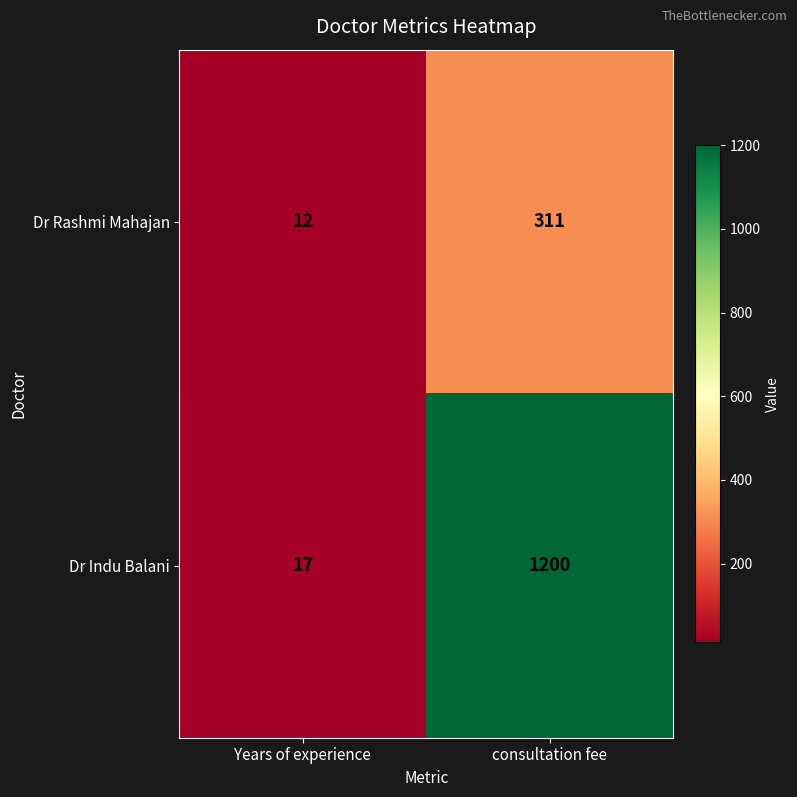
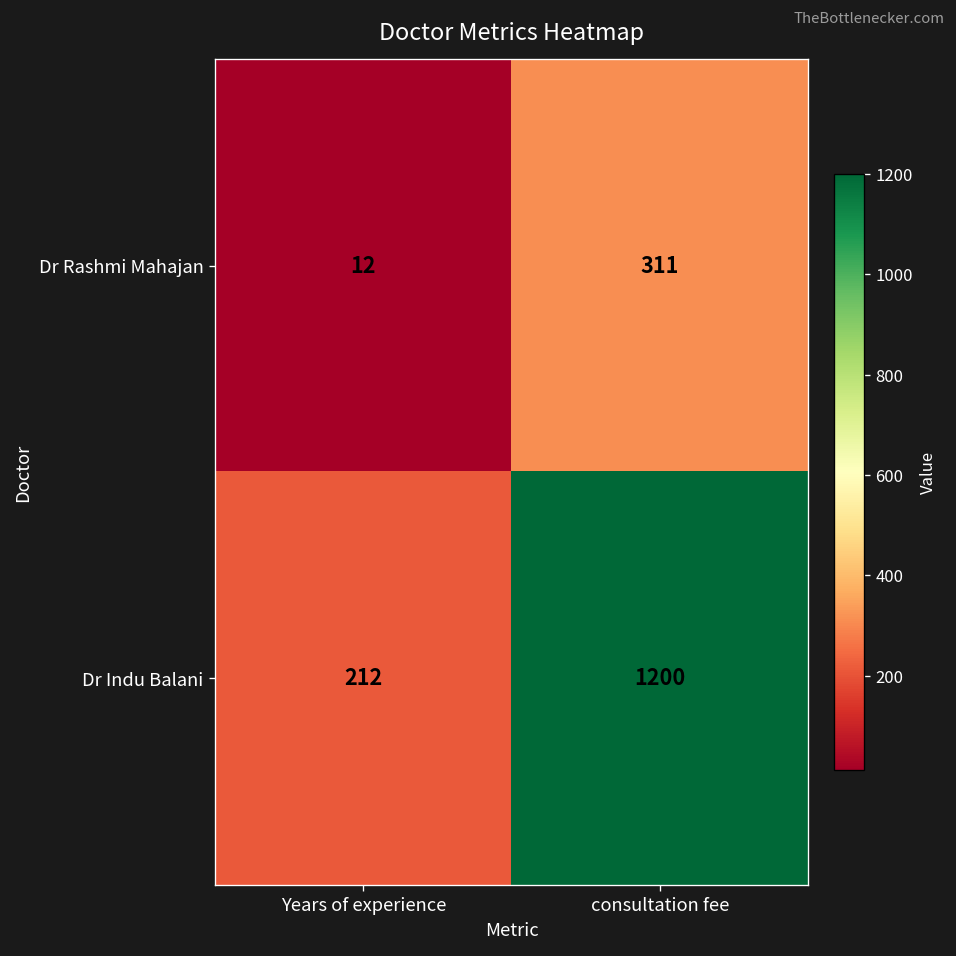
Dr Indu Balani, Years of experience: 17 -> 212
